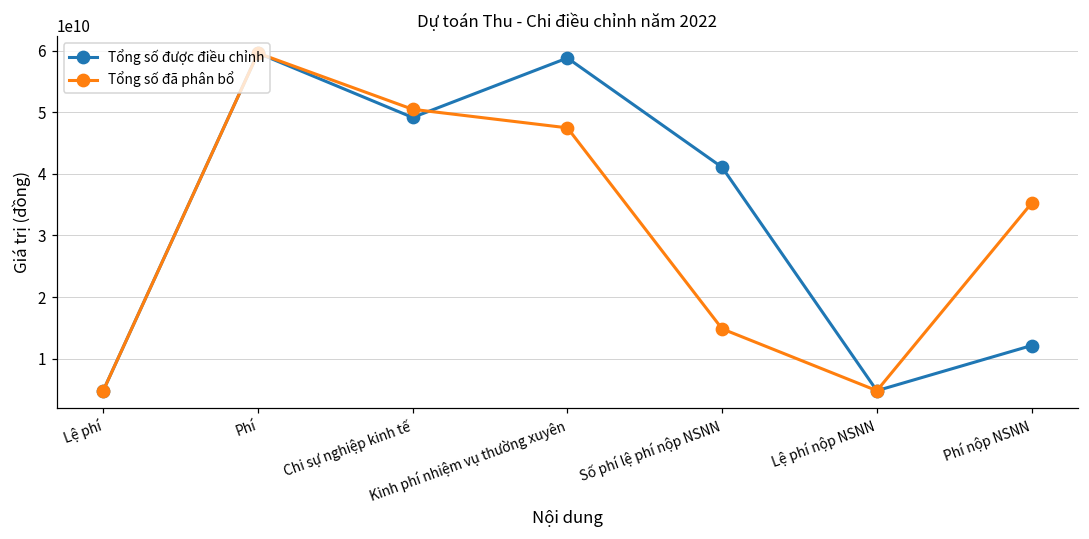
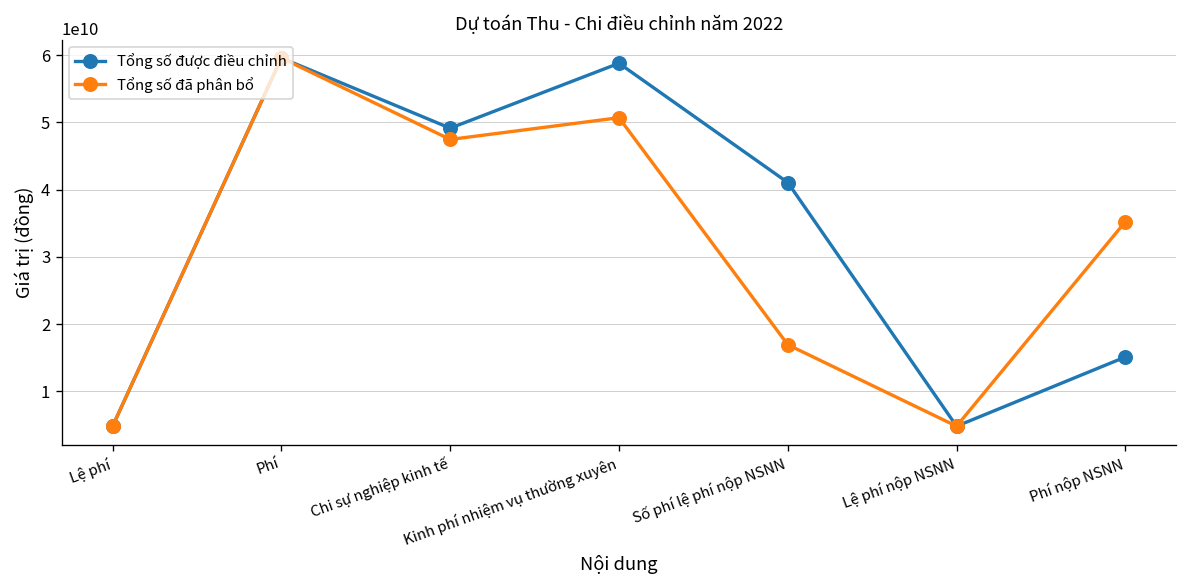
Tổng số đã phân bổ, Chi sự nghiệp kinh tế: 50000000000 -> 47000000000
Tổng số đã phân bổ, Kinh phí nhiệm vụ thường xuyên: 47000000000 -> 51000000000
Tổng số đã phân bổ, Số phí lệ phí nộp NSNN: 15000000000 -> 17000000000
Tổng số được điều chỉnh, Phí nộp NSNN: 12000000000 -> 15000000000
